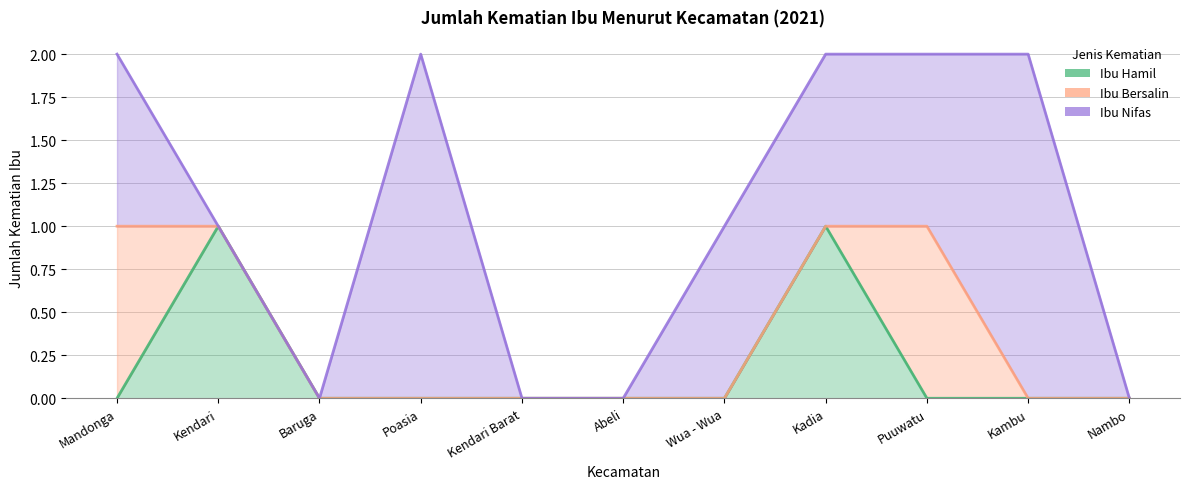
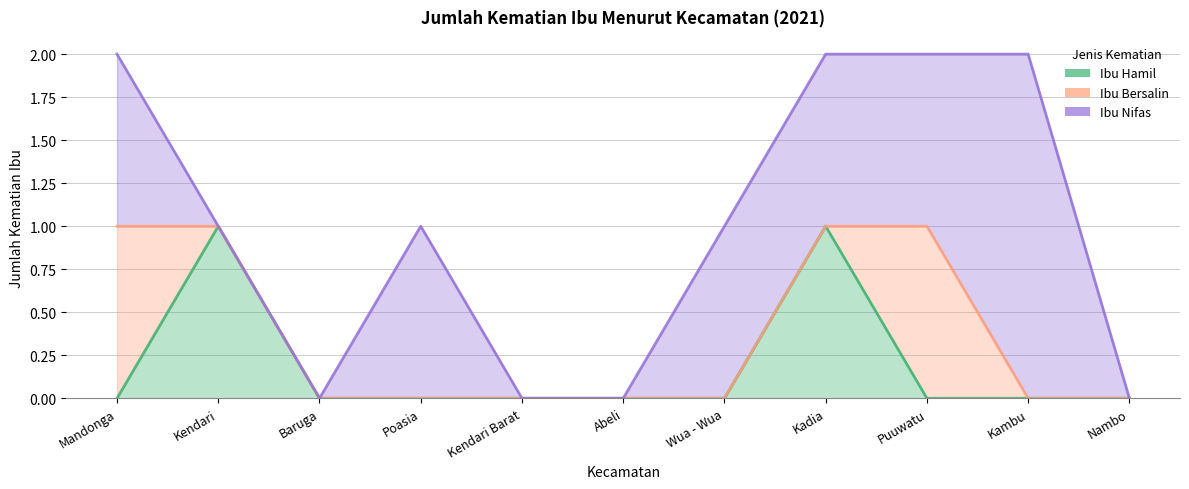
Ibu Nifas, Poasia: 2 -> 1
